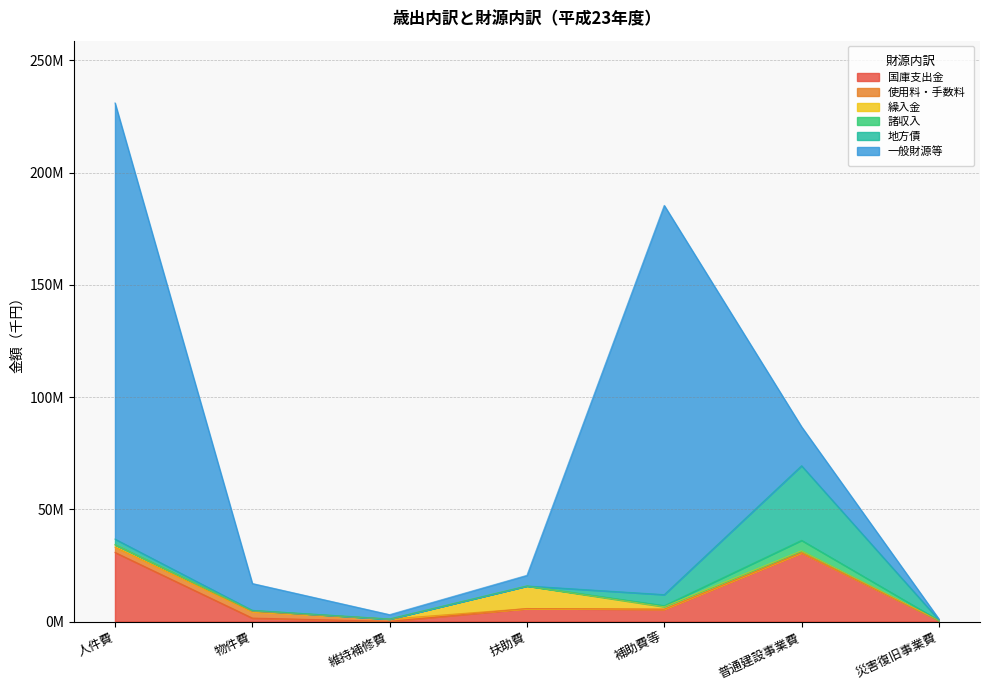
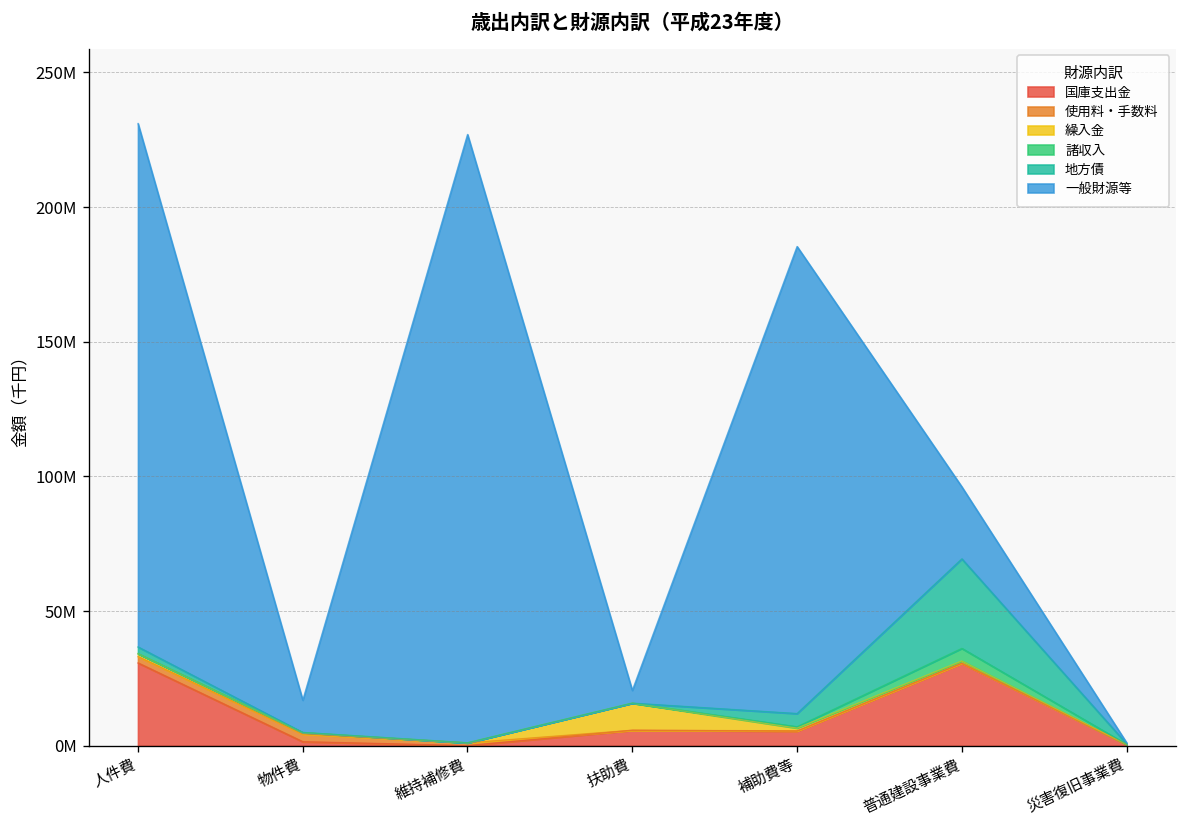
一般財源等, 維持補修費: 2000000 -> 226000000
一般財源等, 普通建設事業費: 17000000 -> 27000000
